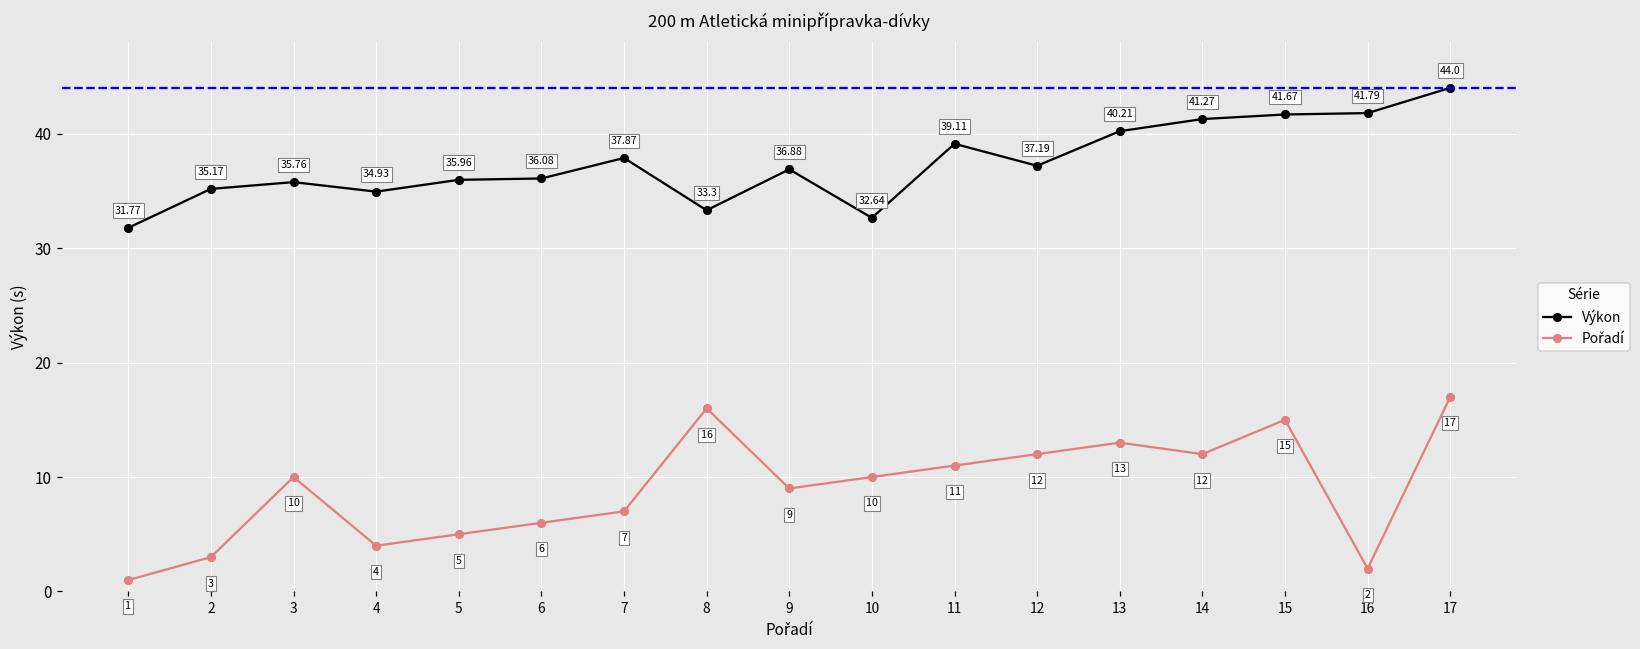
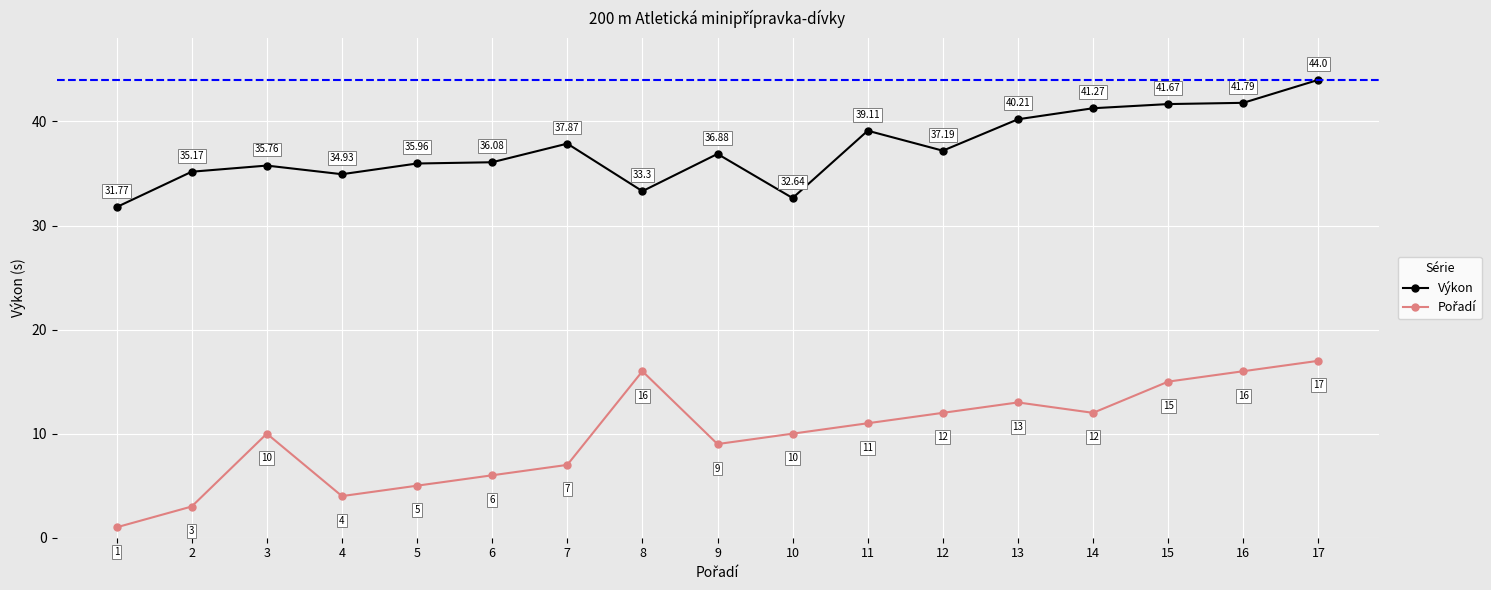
Pořadí, 16: 2 -> 16
